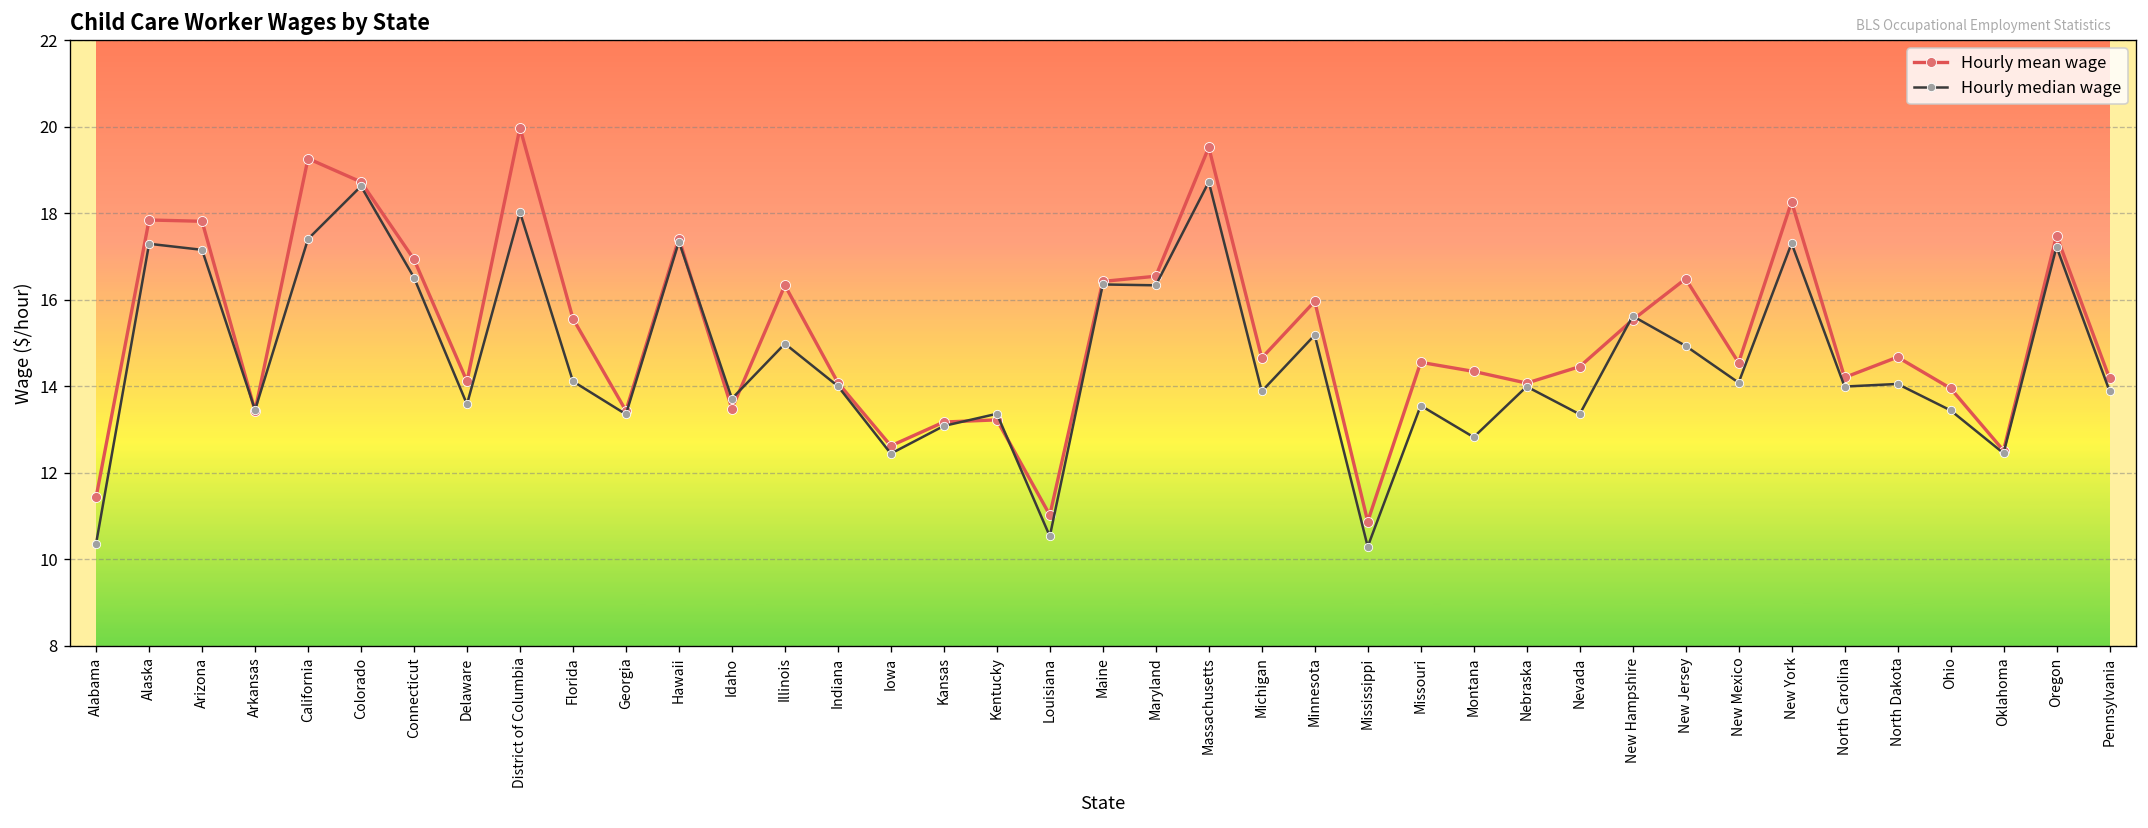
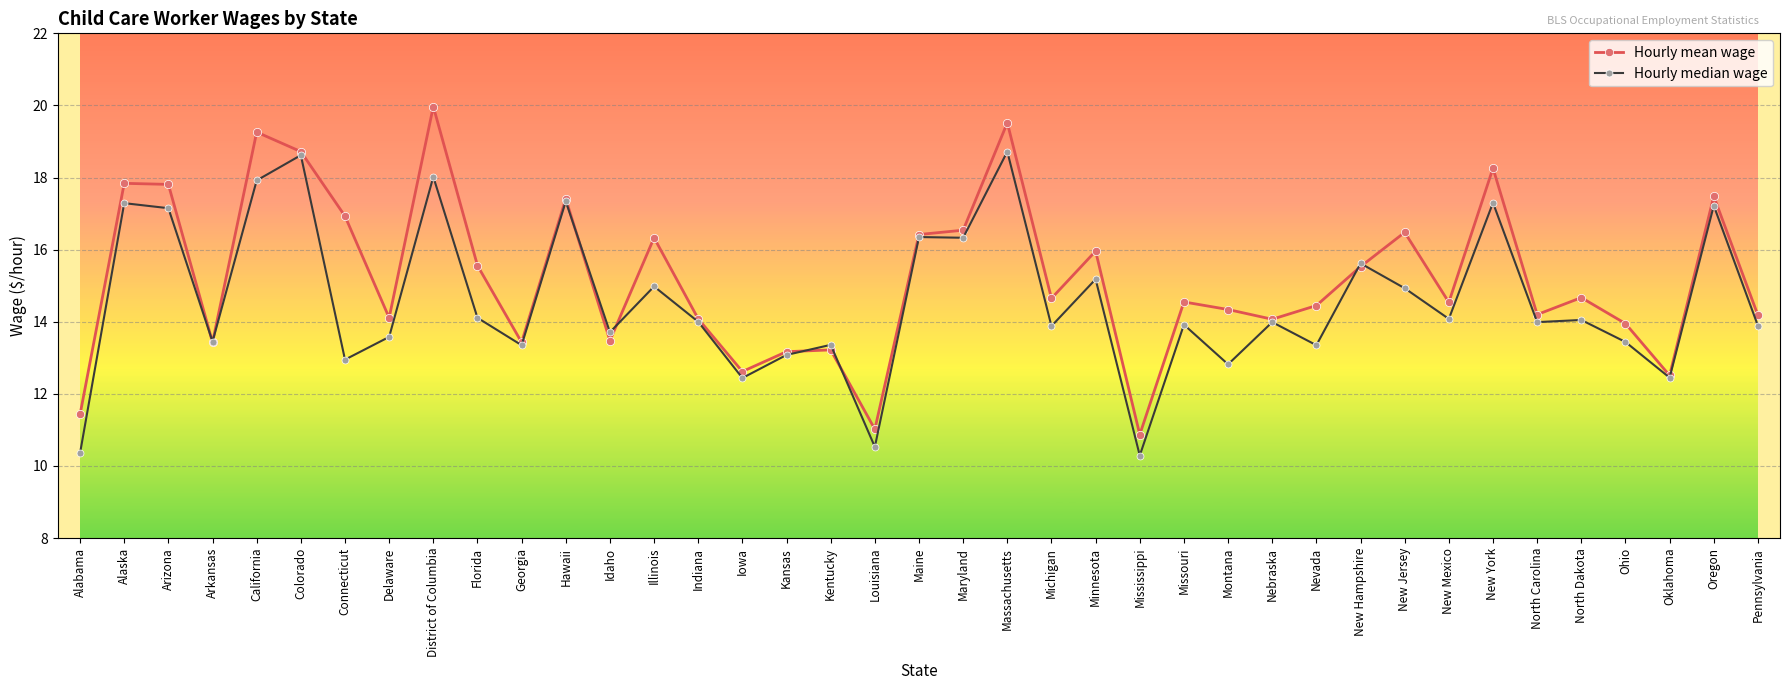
Hourly median wage, California: 17.4 -> 17.9
Hourly median wage, Connecticut: 16.5 -> 13.0
Hourly median wage, Missouri: 13.6 -> 13.9
